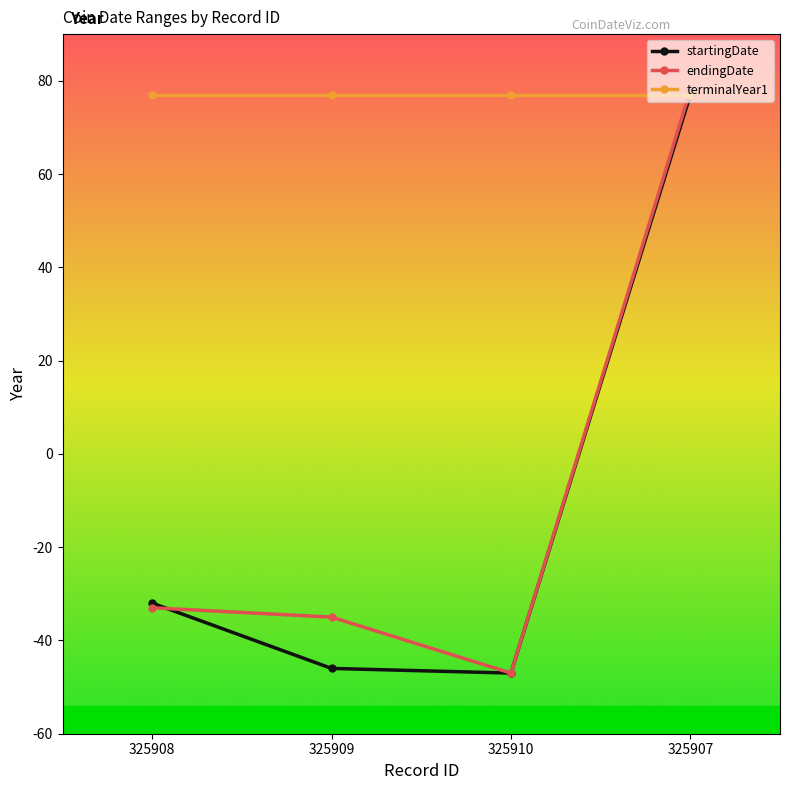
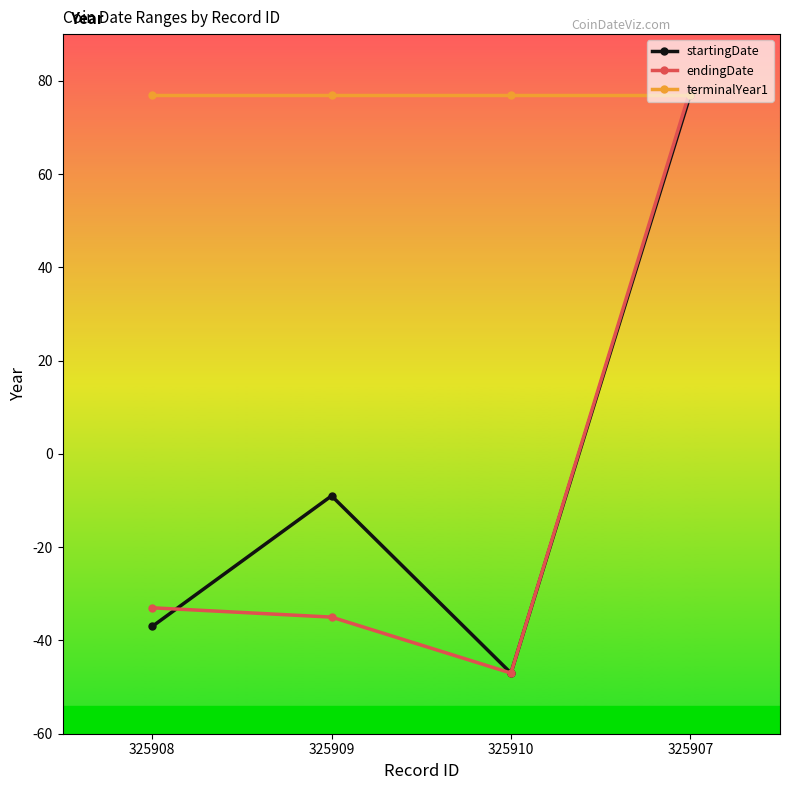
startingDate, 325908: -32 -> -37
startingDate, 325909: -46 -> -9
